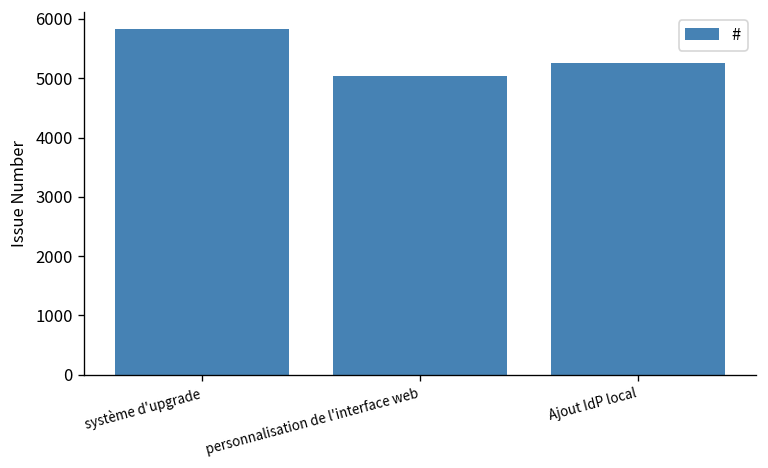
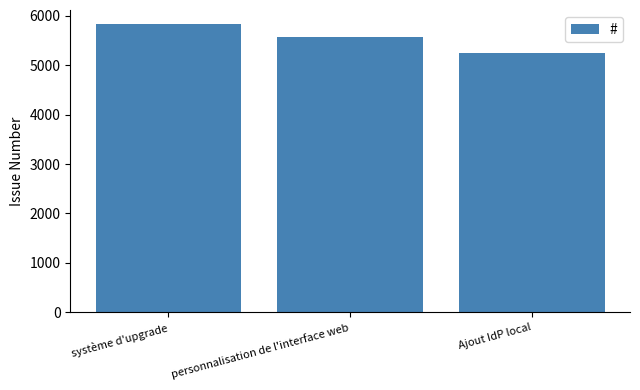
personnalisation de l'interface web: 5000 -> 5600
